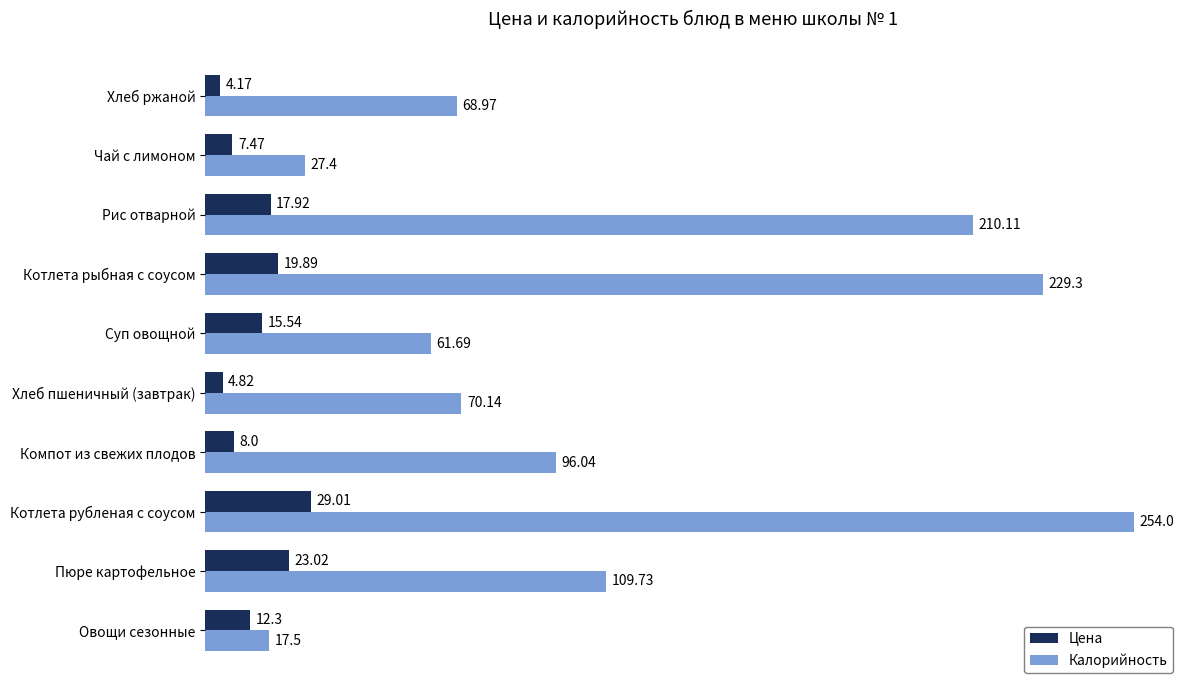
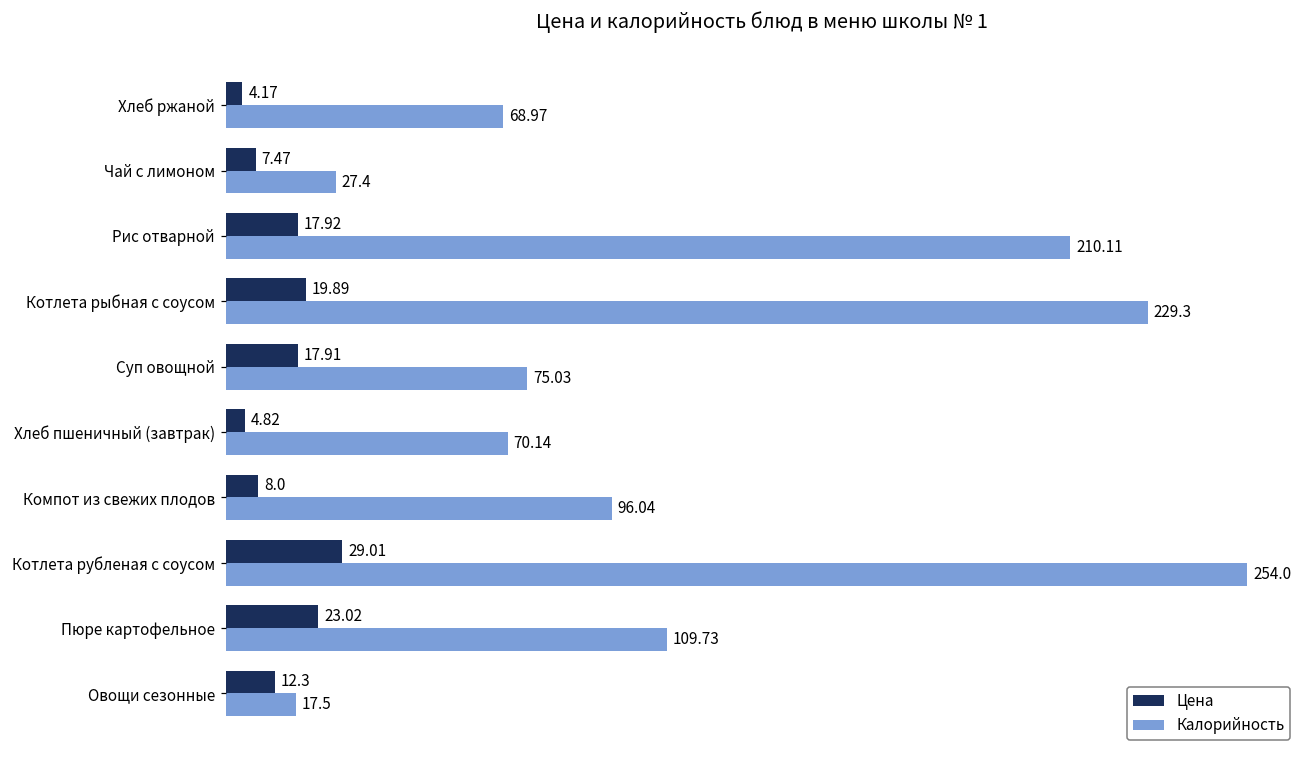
Цена, Суп овощной: 15.54 -> 17.91
Калорийность, Суп овощной: 61.69 -> 75.03
